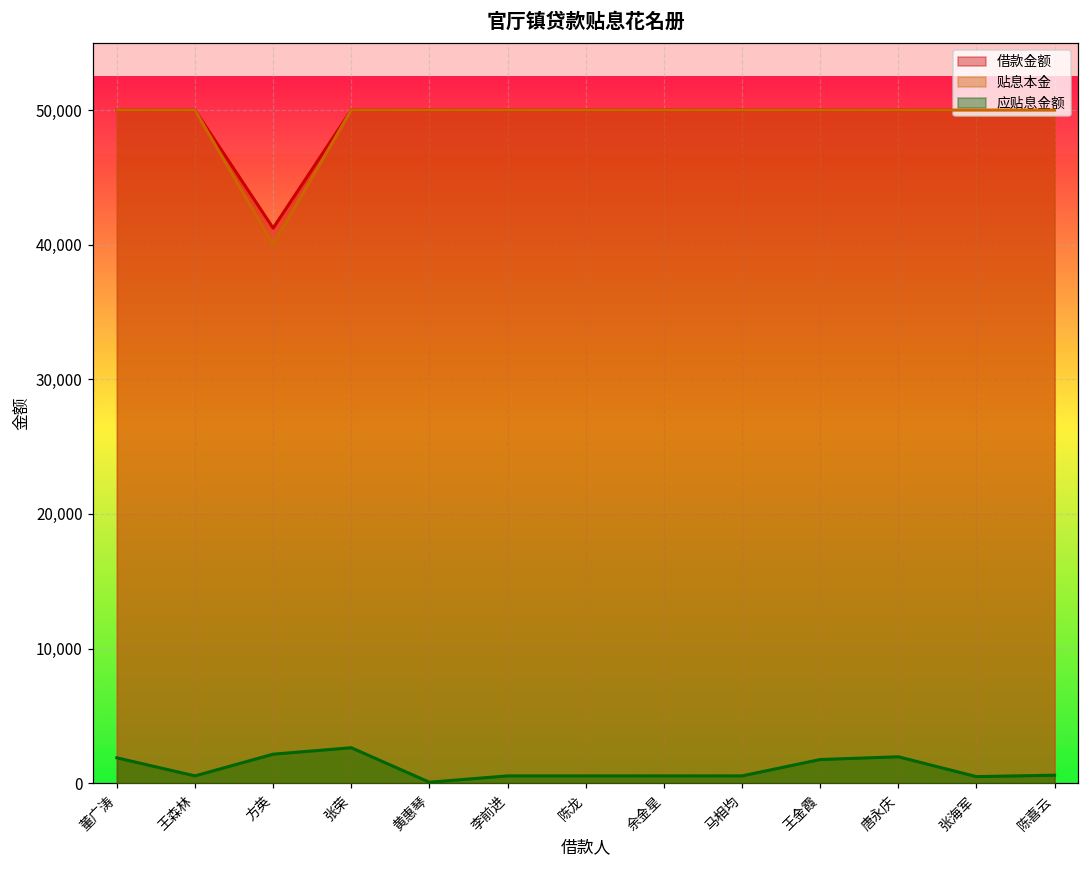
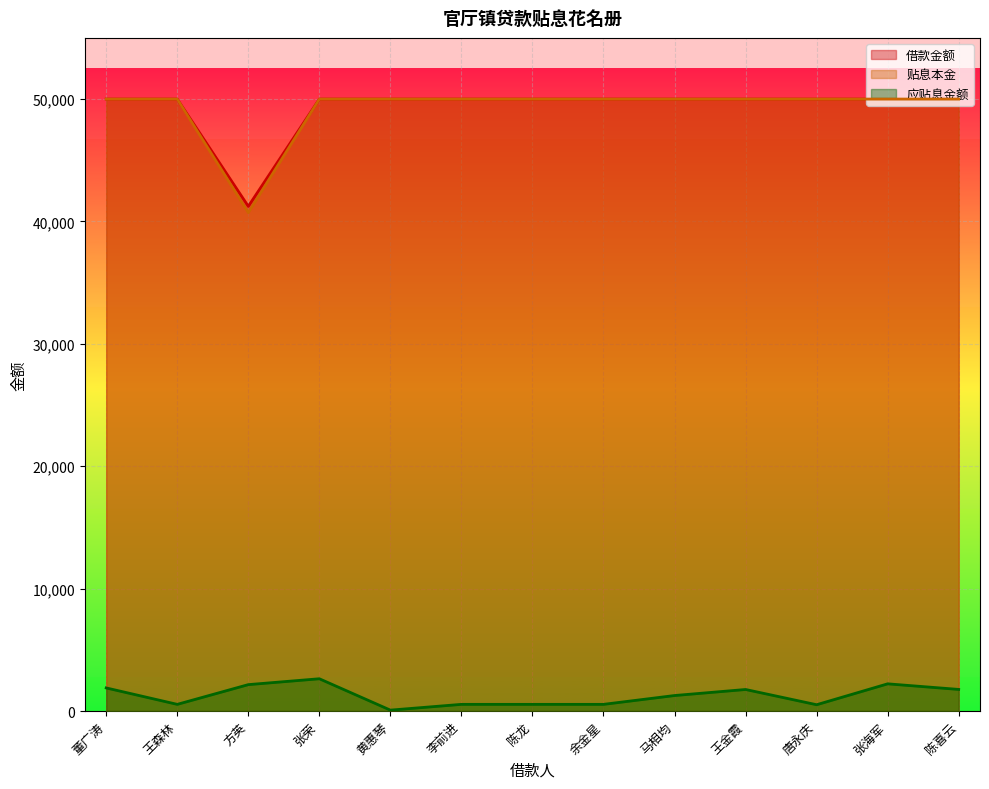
贴息本金, 方英: 40,000 -> 40,700
应贴息金额, 马相均: 500 -> 1,300
应贴息金额, 唐永庆: 2,000 -> 500
应贴息金额, 张海军: 500 -> 2,200
应贴息金额, 陈喜云: 600 -> 1,800
